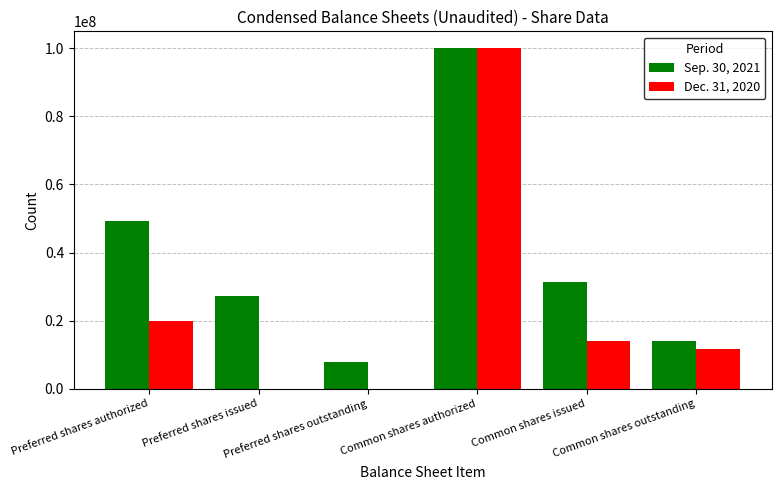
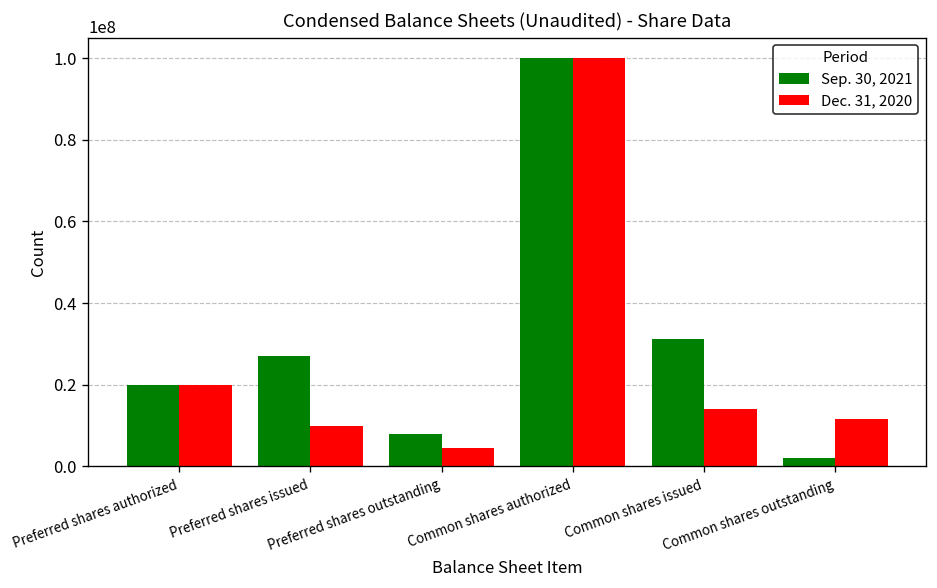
Sep. 30, 2021, Preferred shares authorized: 49000000 -> 20000000
Dec. 31, 2020, Preferred shares issued: 0 -> 10000000
Dec. 31, 2020, Preferred shares outstanding: 0 -> 4000000
Sep. 30, 2021, Common shares outstanding: 14000000 -> 2000000
